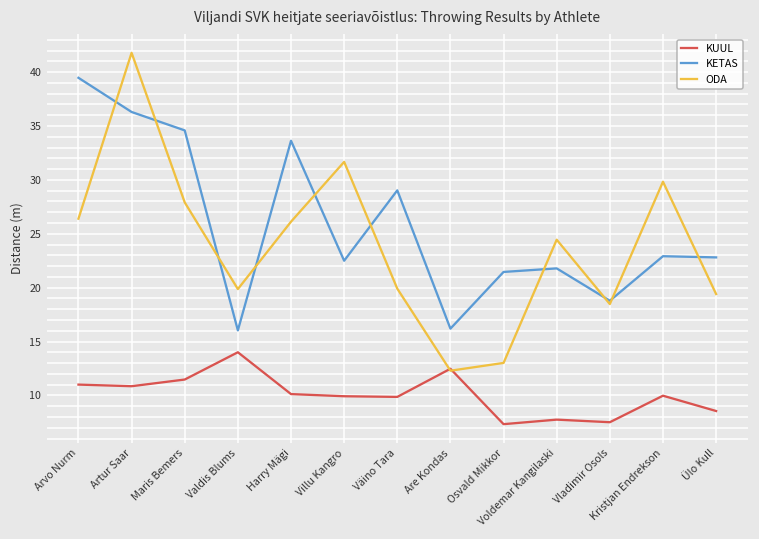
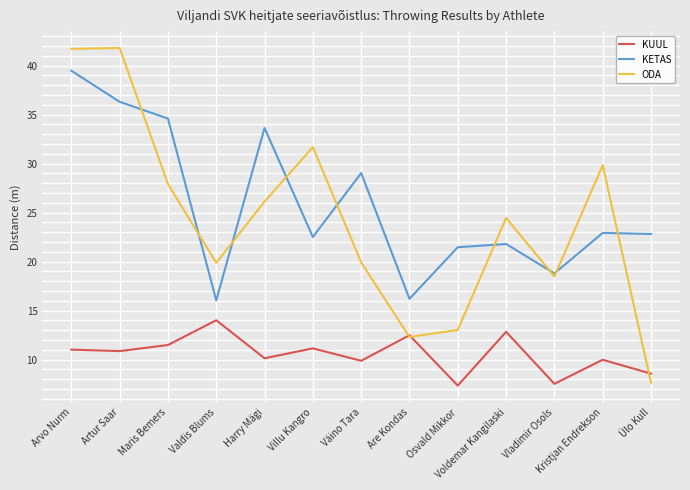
ODA, Arvo Nurm: 26 -> 42
KUUL, Villu Kangro: 10 -> 11
KUUL, Voldemar Kangilaski: 8 -> 13
ODA, Ülo Kull: 19 -> 8
